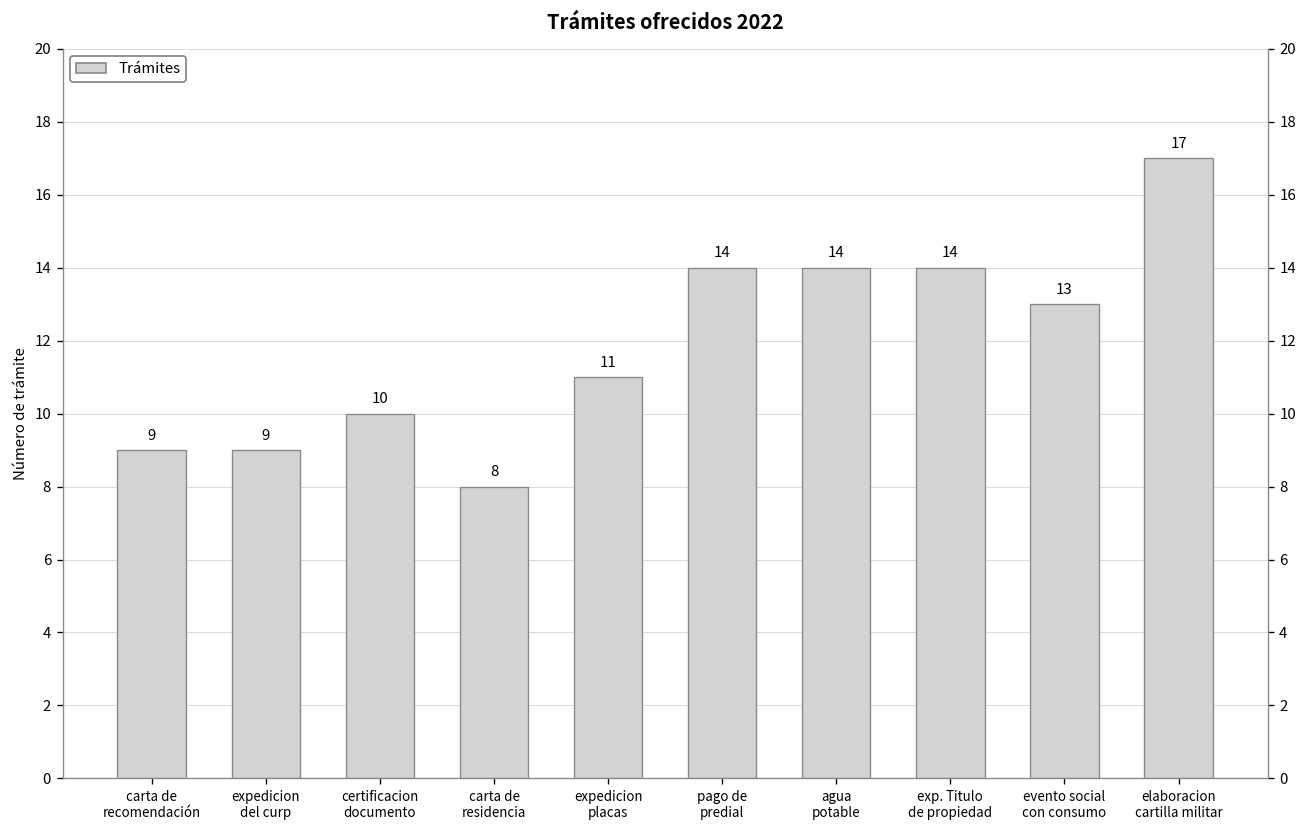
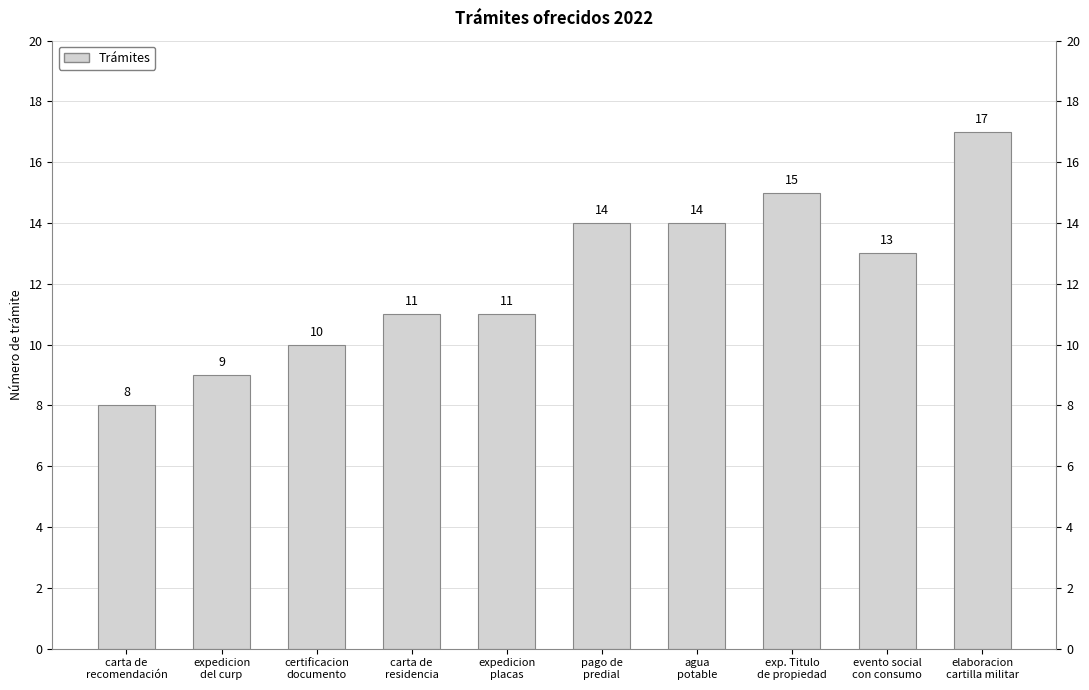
carta de recomendación: 9 -> 8
carta de residencia: 8 -> 11
exp. Titulo de propiedad: 14 -> 15
